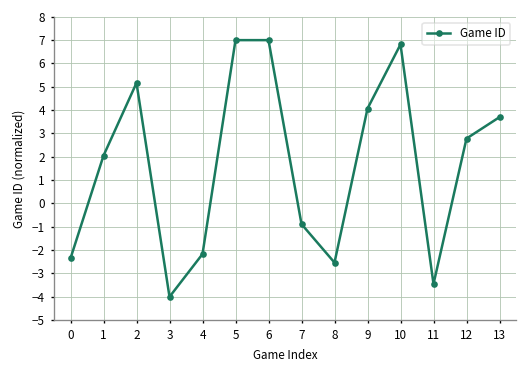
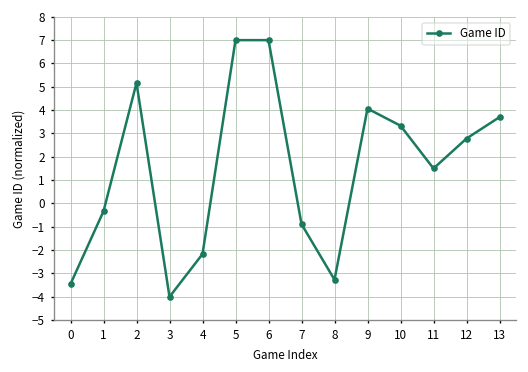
0: -2.4 -> -3.5
1: 2.1 -> -0.3
8: -2.5 -> -3.3
10: 6.8 -> 3.3
11: -3.5 -> 1.5
